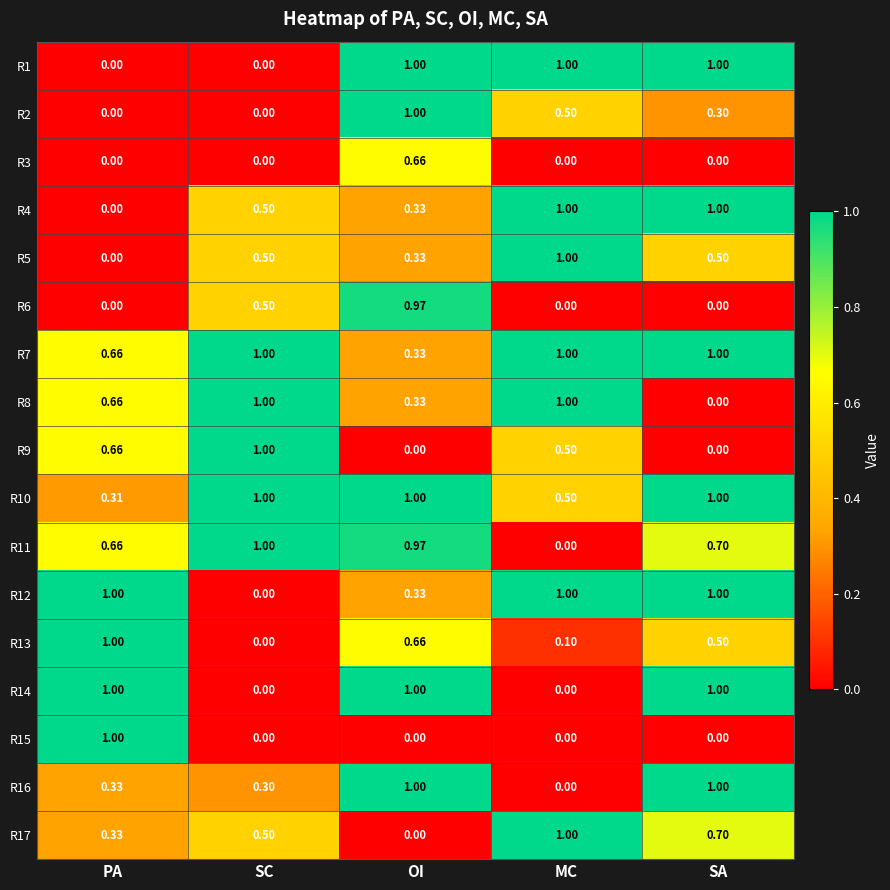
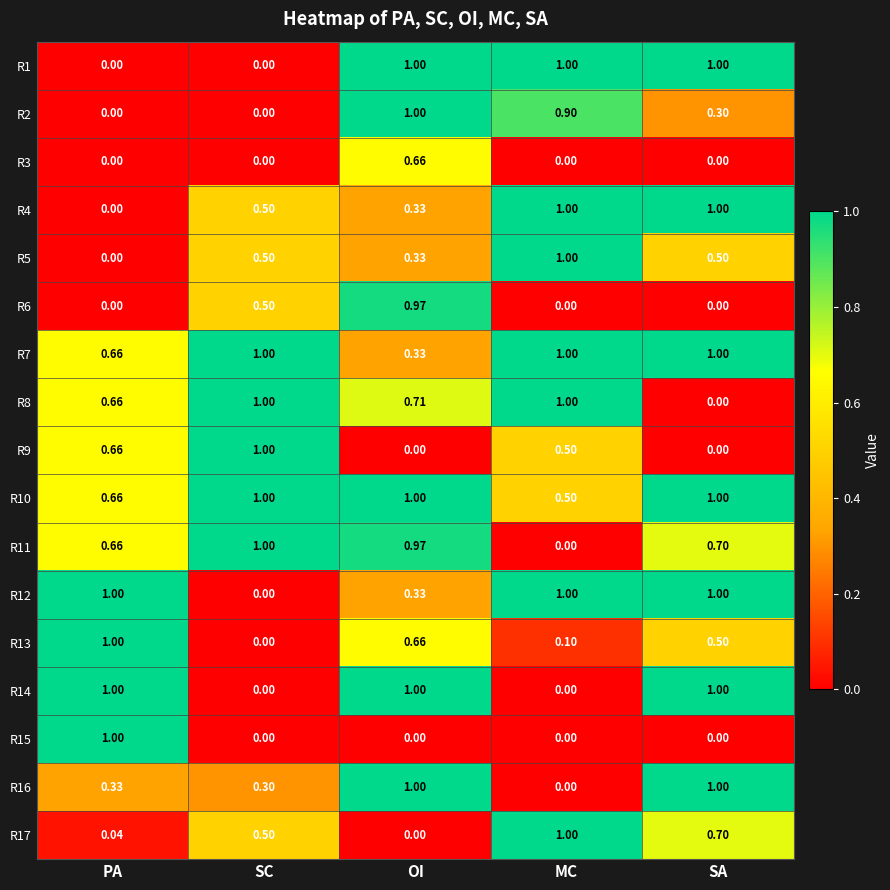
R2, MC: 0.50 -> 0.90
R8, OI: 0.33 -> 0.71
R10, PA: 0.31 -> 0.66
R17, PA: 0.33 -> 0.04
